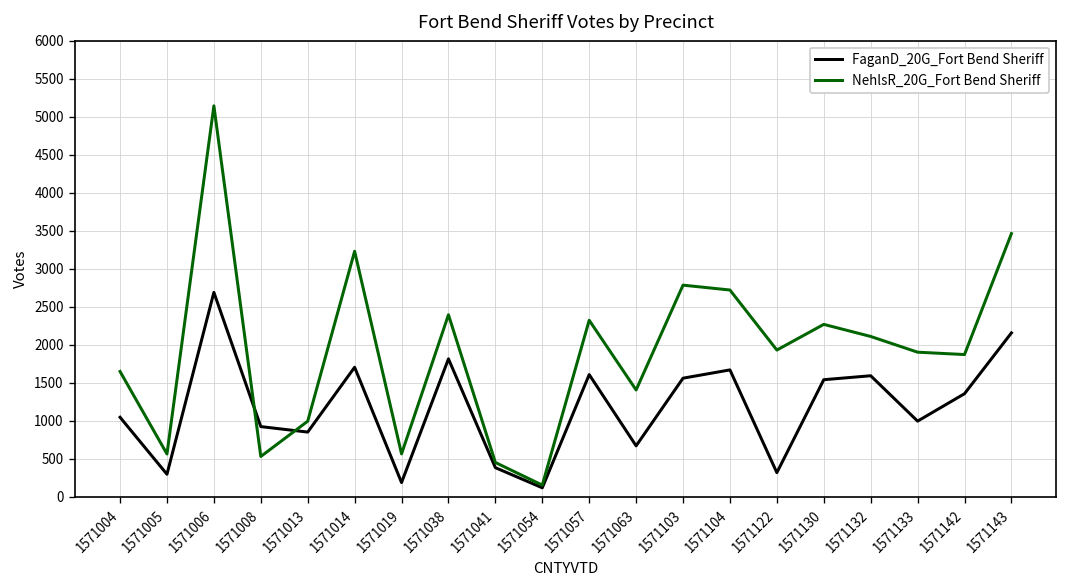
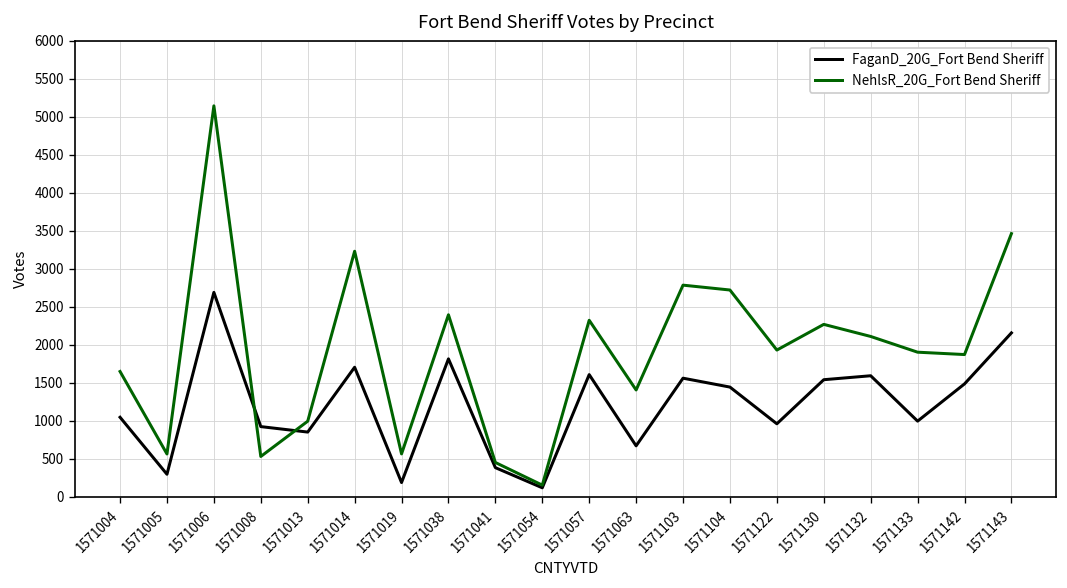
FaganD_20G_Fort Bend Sheriff, 1571104: 1700 -> 1400
FaganD_20G_Fort Bend Sheriff, 1571122: 300 -> 1000
FaganD_20G_Fort Bend Sheriff, 1571142: 1400 -> 1500
